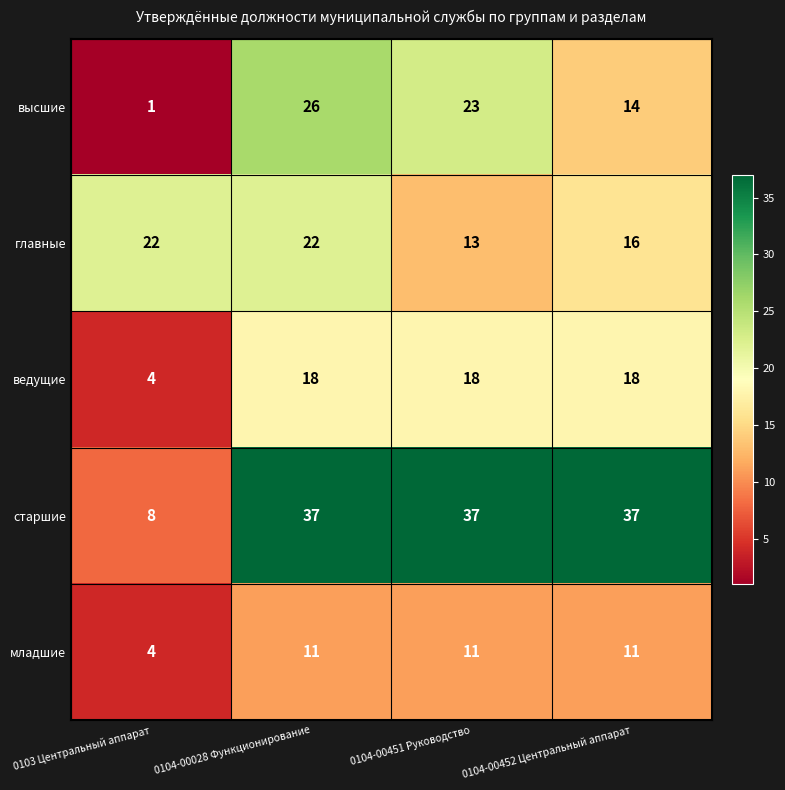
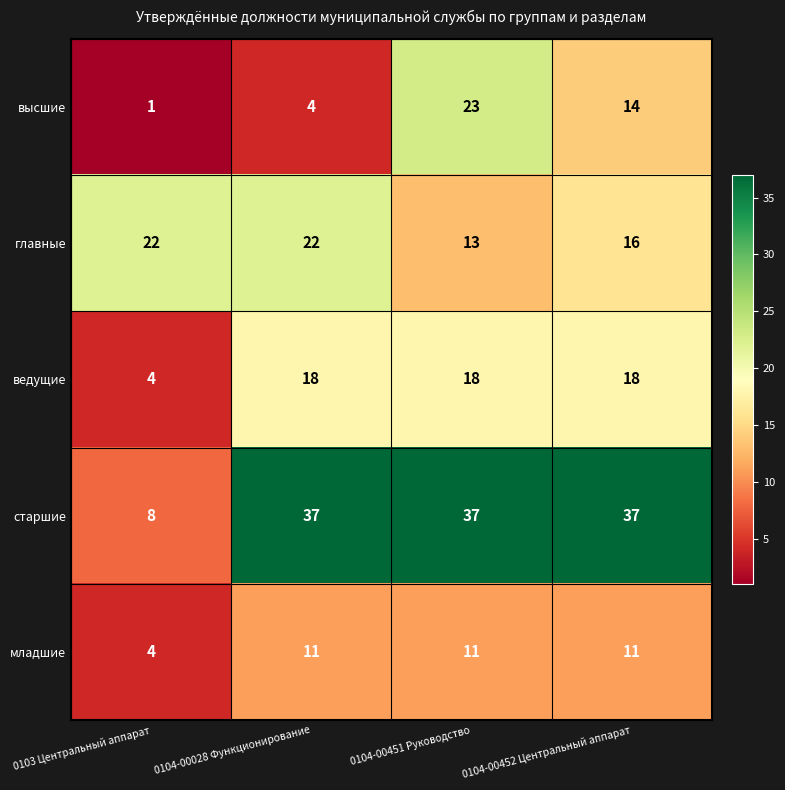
высшие, 0104-00028 Функционирование: 26 -> 4
